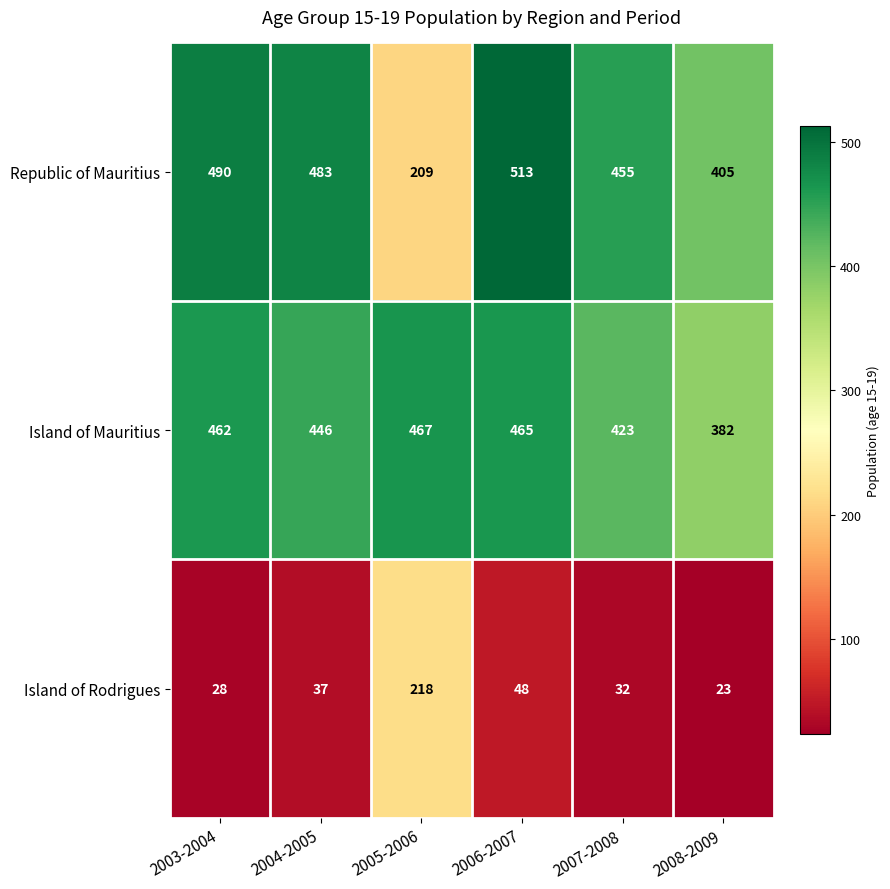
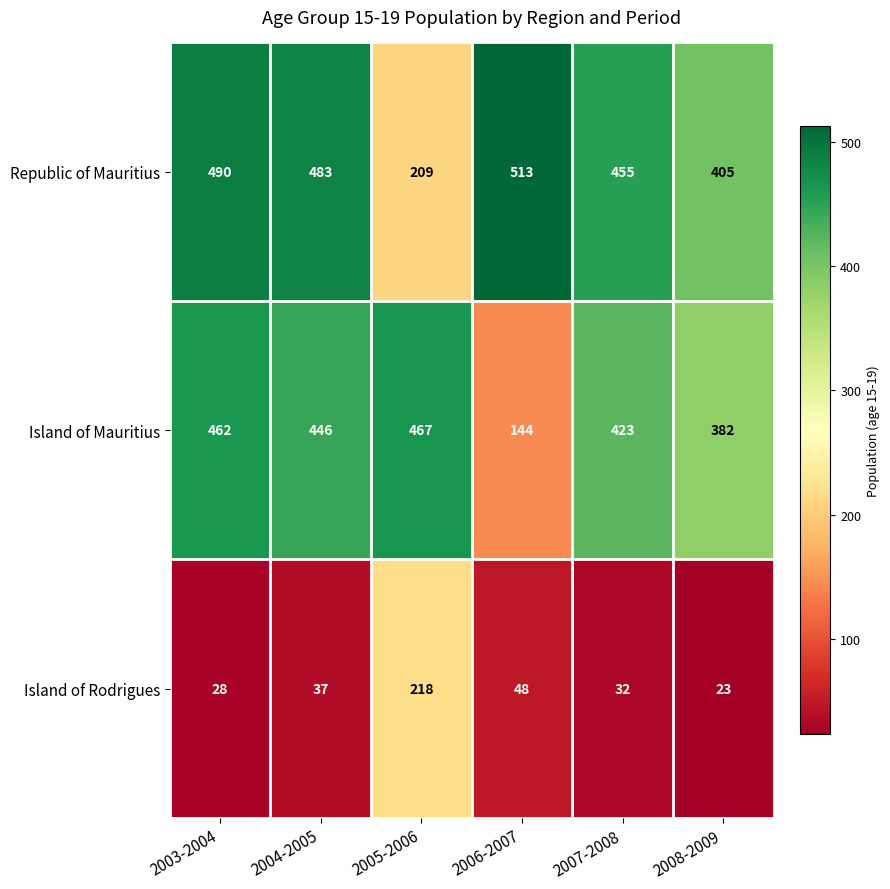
Island of Mauritius, 2006-2007: 465 -> 144
